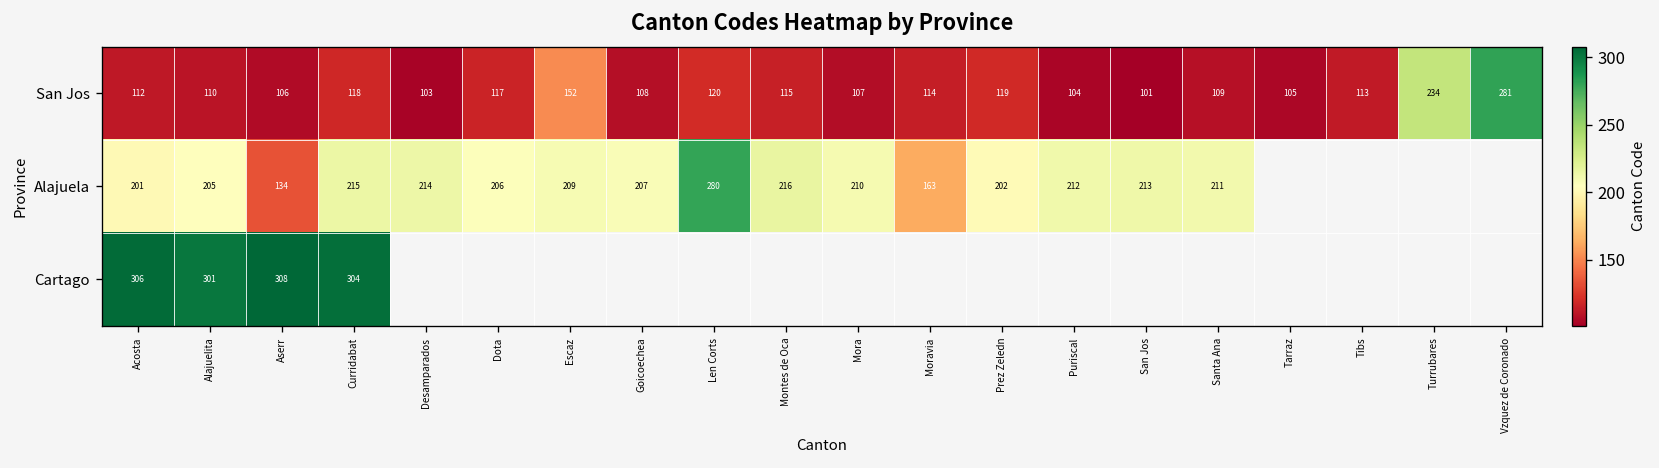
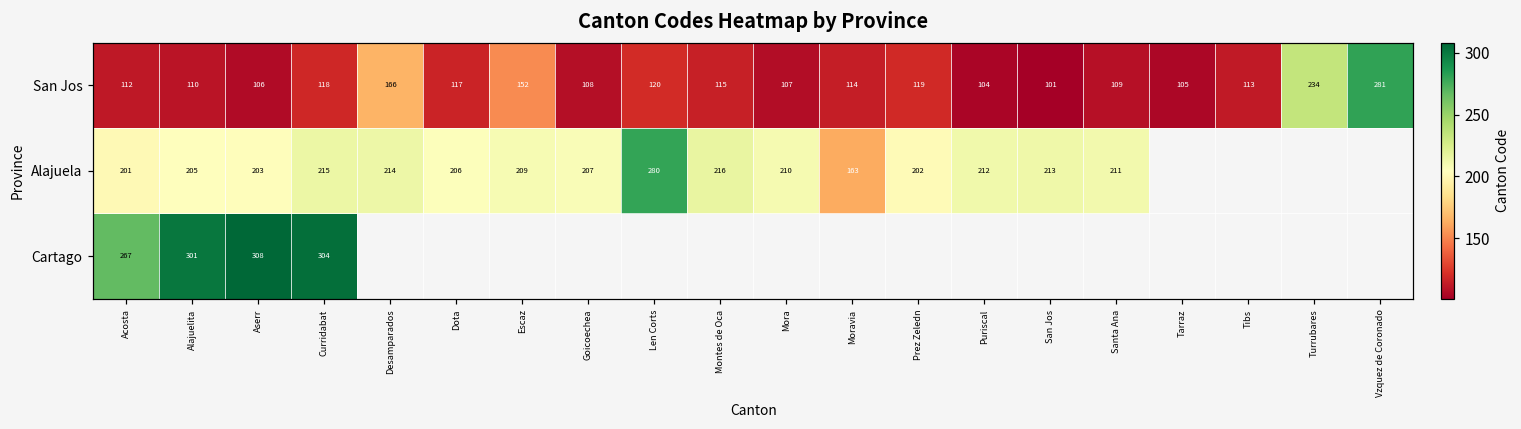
San Jos, Desamparados: 103 -> 166
Alajuela, Aserr: 134 -> 203
Cartago, Acosta: 306 -> 267
